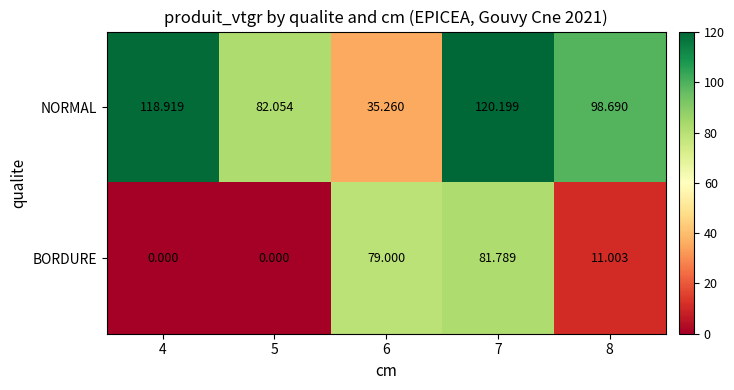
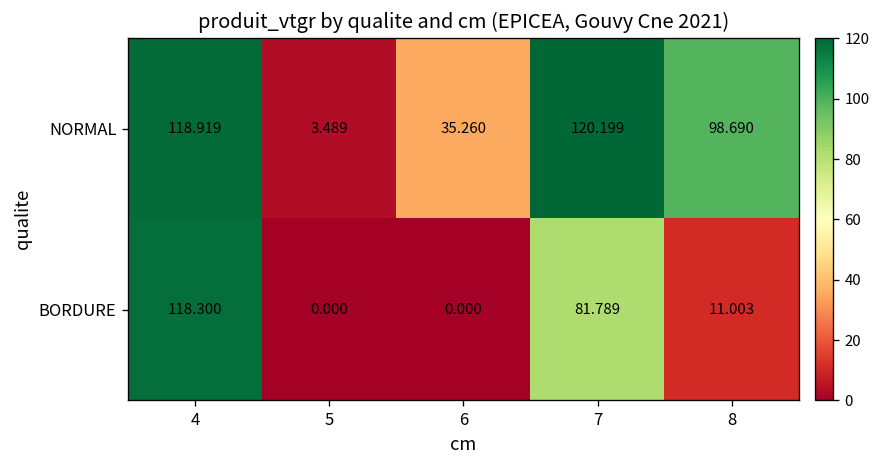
NORMAL, 5: 82.054 -> 3.489
BORDURE, 4: 0.000 -> 118.300
BORDURE, 6: 79.000 -> 0.000
